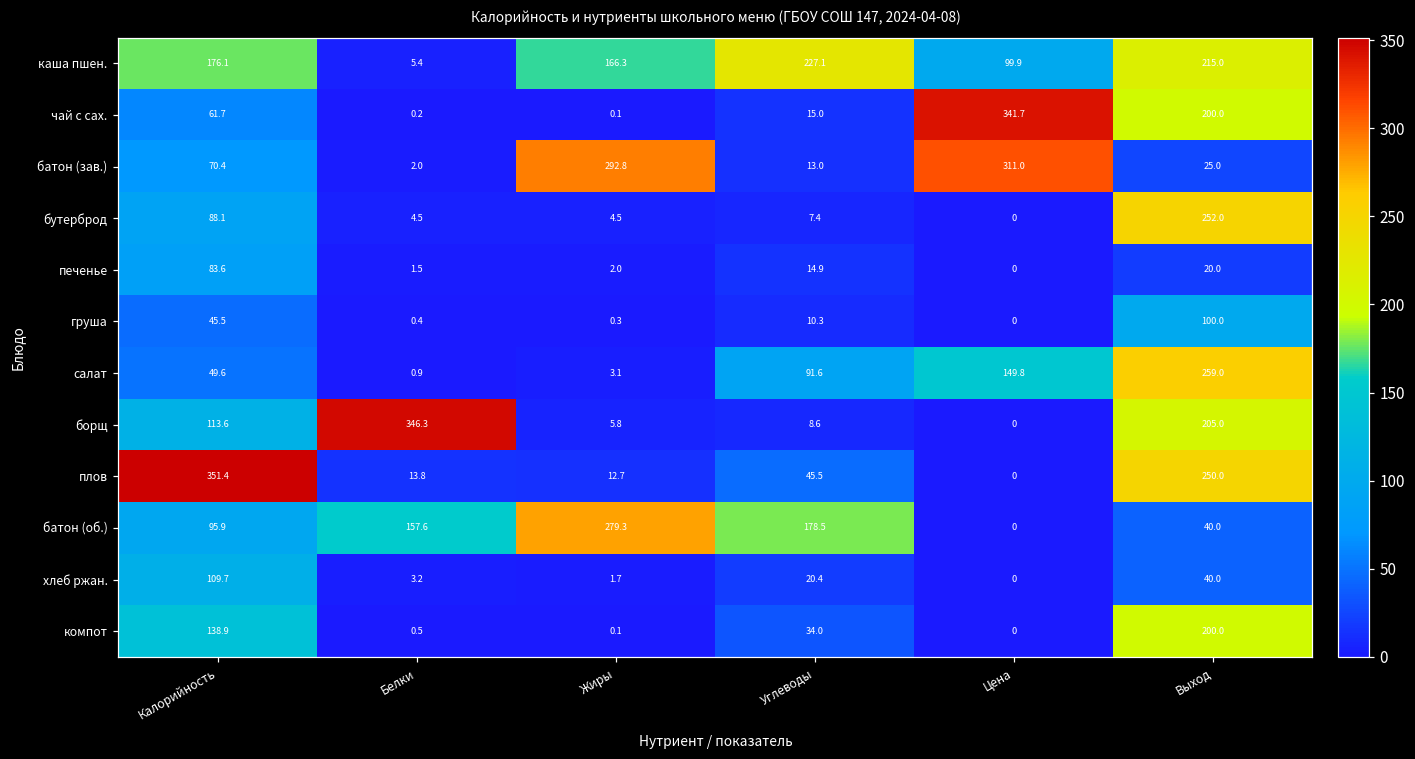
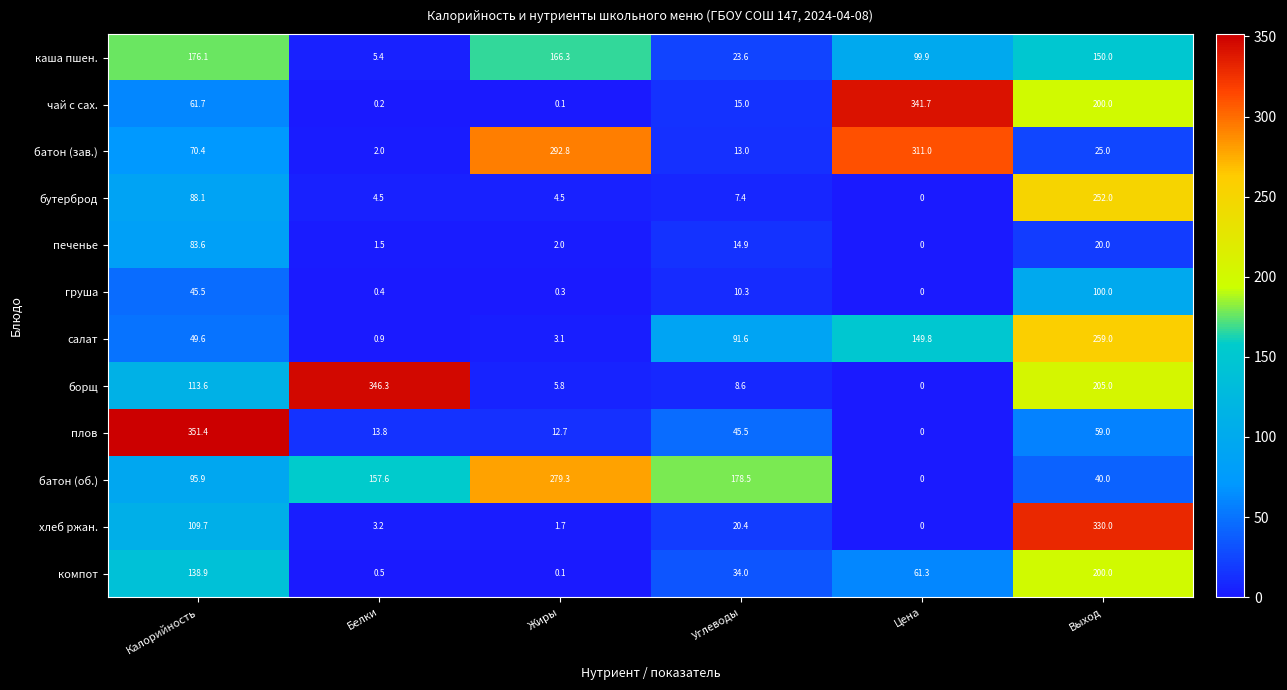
каша пшен., Углеводы: 227.1 -> 23.6
каша пшен., Выход: 215.0 -> 150.0
плов, Выход: 250.0 -> 59.0
хлеб ржан., Выход: 40.0 -> 330.0
компот, Цена: 0 -> 61.3
